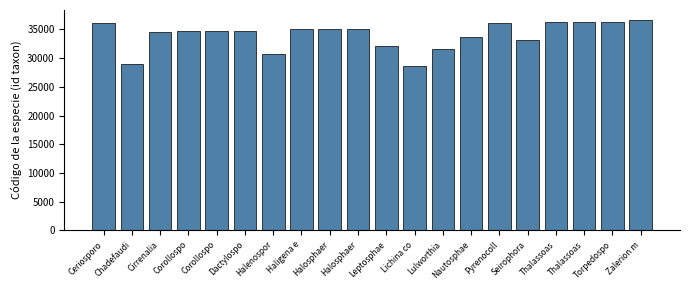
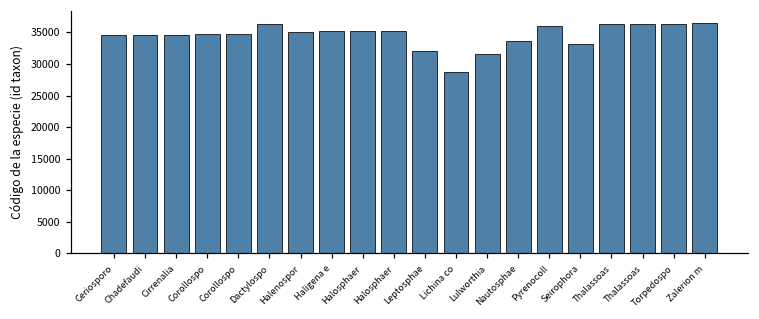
Ceriosporo: 36000 -> 35000
Chadefaudi: 29000 -> 35000
Dactylospo: 35000 -> 36000
Halenospor: 31000 -> 35000
